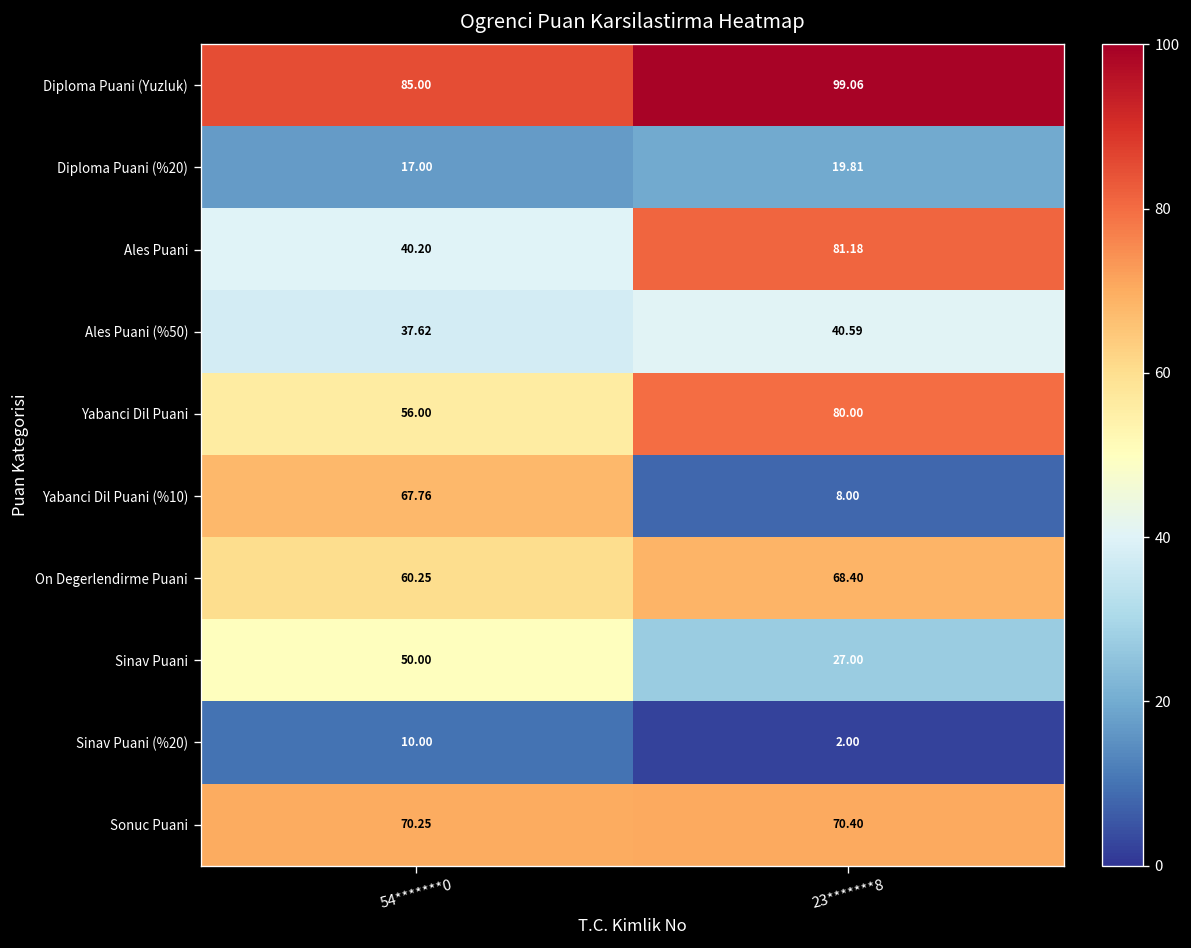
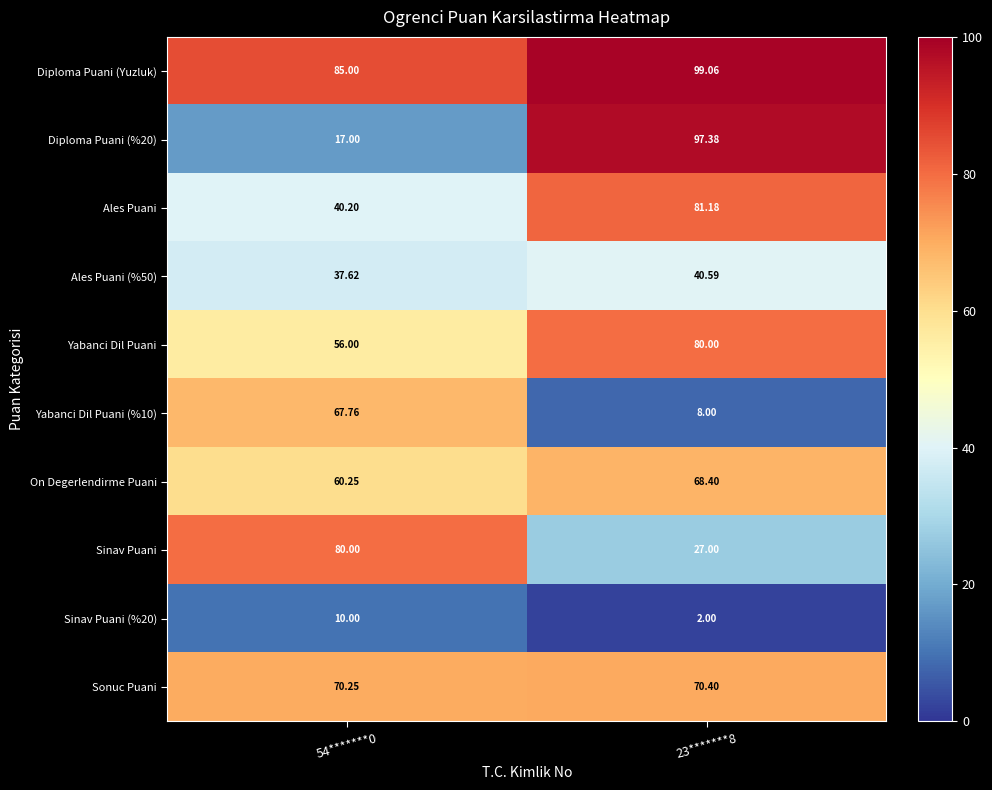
Diploma Puani (%20), 23*******8: 19.81 -> 97.38
Sinav Puani, 54*******0: 50.00 -> 80.00
